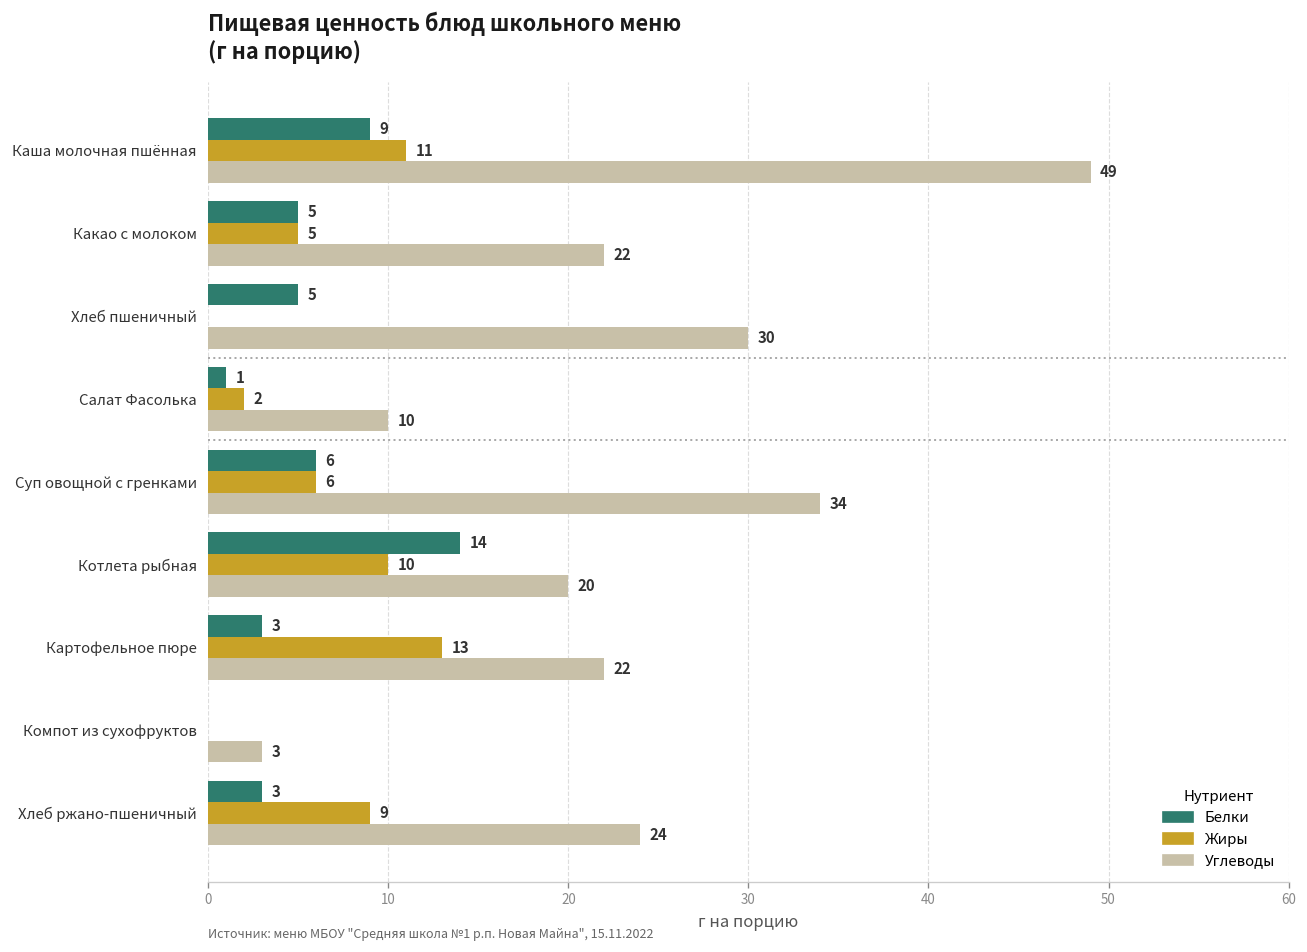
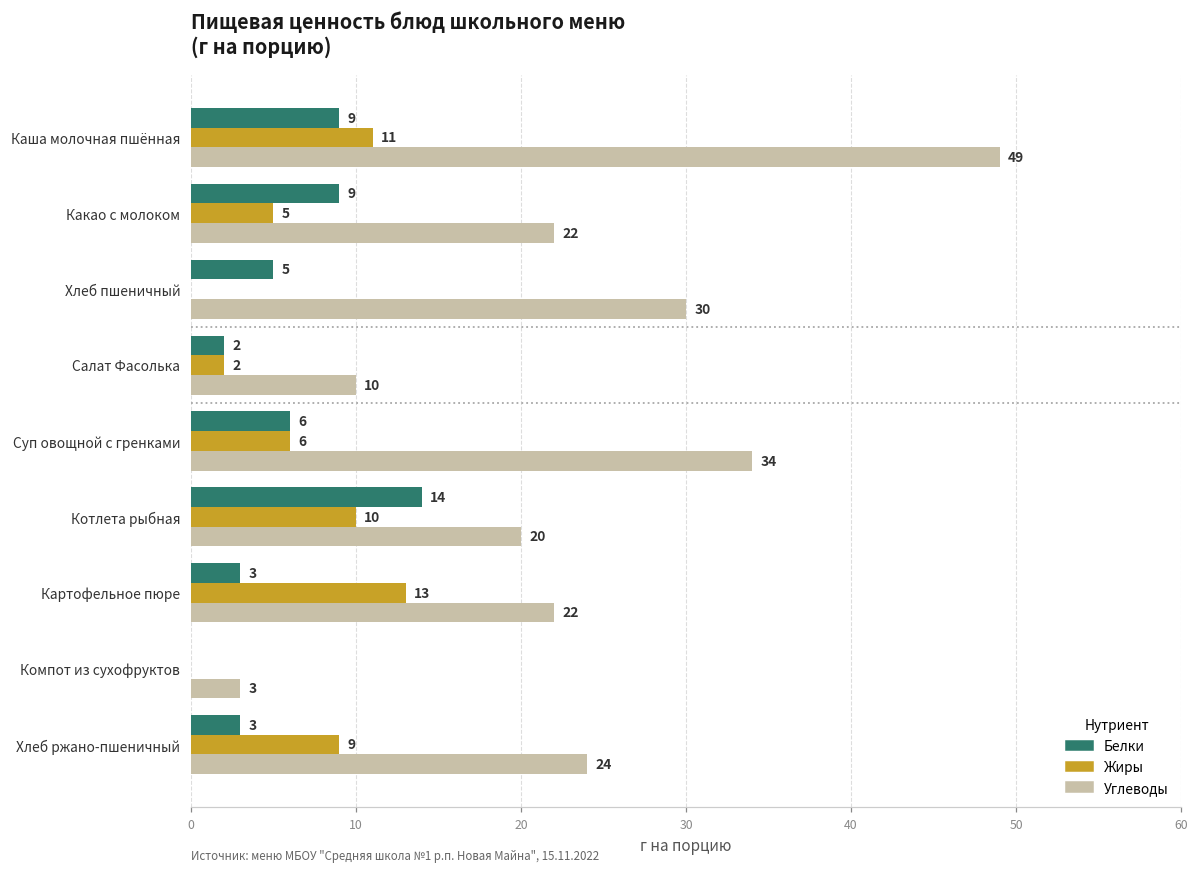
Белки, Какао с молоком: 5 -> 9
Белки, Салат Фасолька: 1 -> 2
